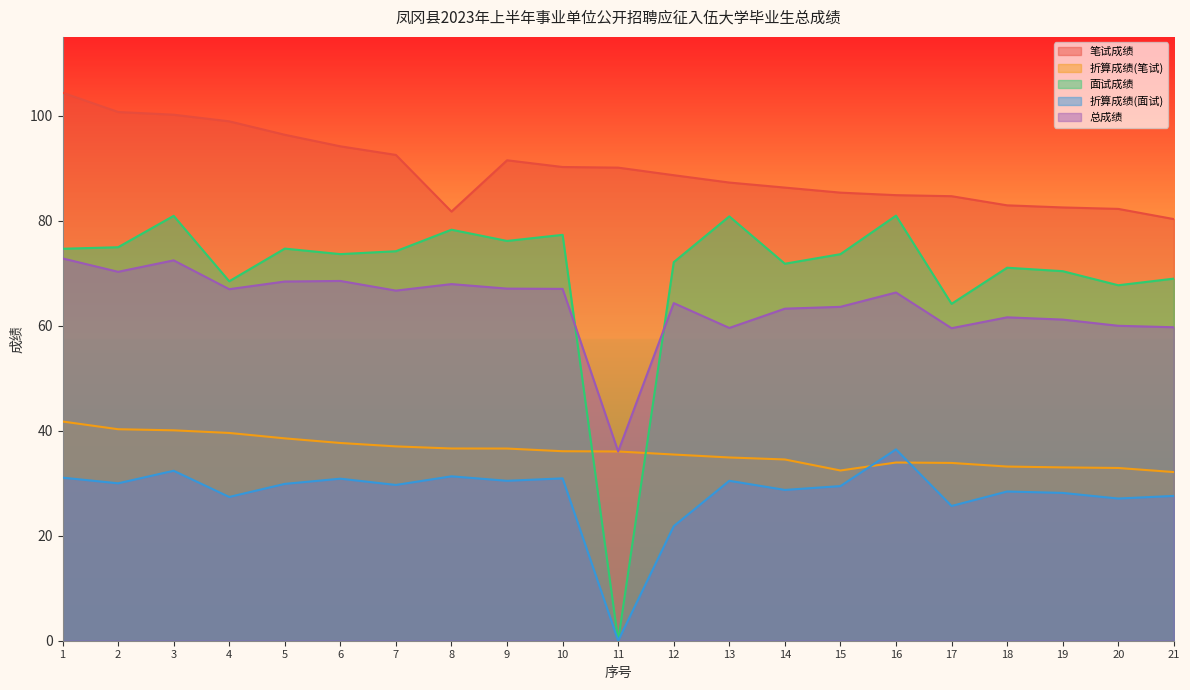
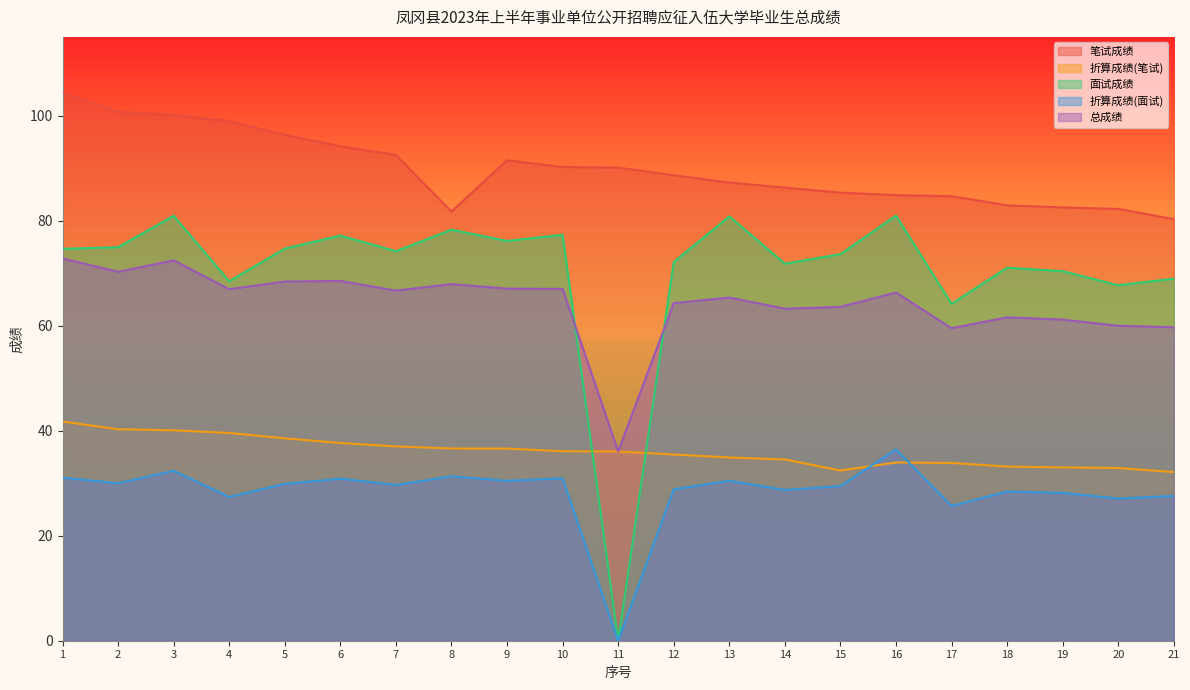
面试成绩, 6: 74 -> 77
折算成绩(面试), 12: 22 -> 29
总成绩, 13: 60 -> 65
